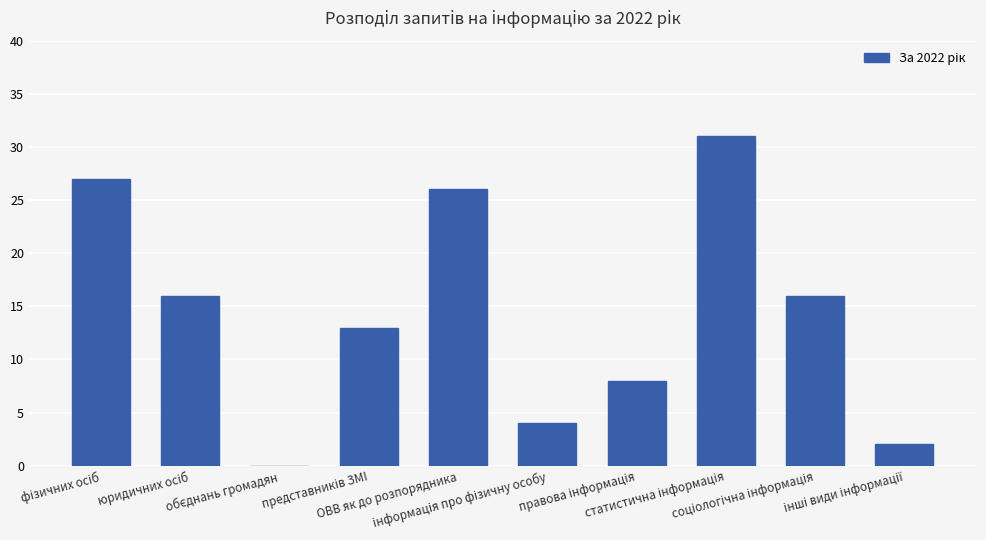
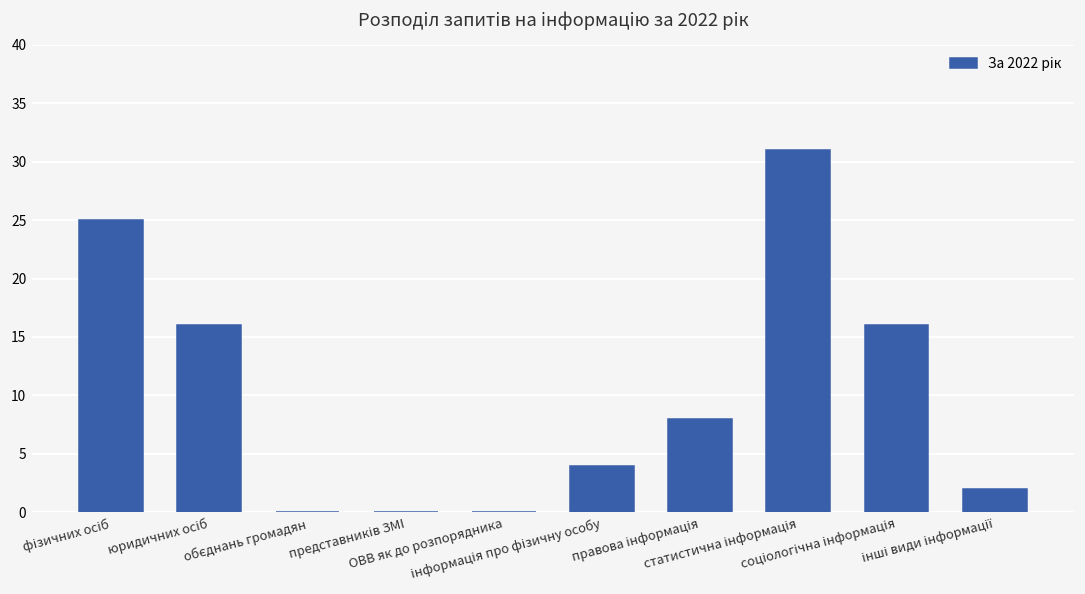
фізичних осіб: 27 -> 25
представників ЗМІ: 13 -> 0
ОВВ як до розпорядника: 26 -> 0
